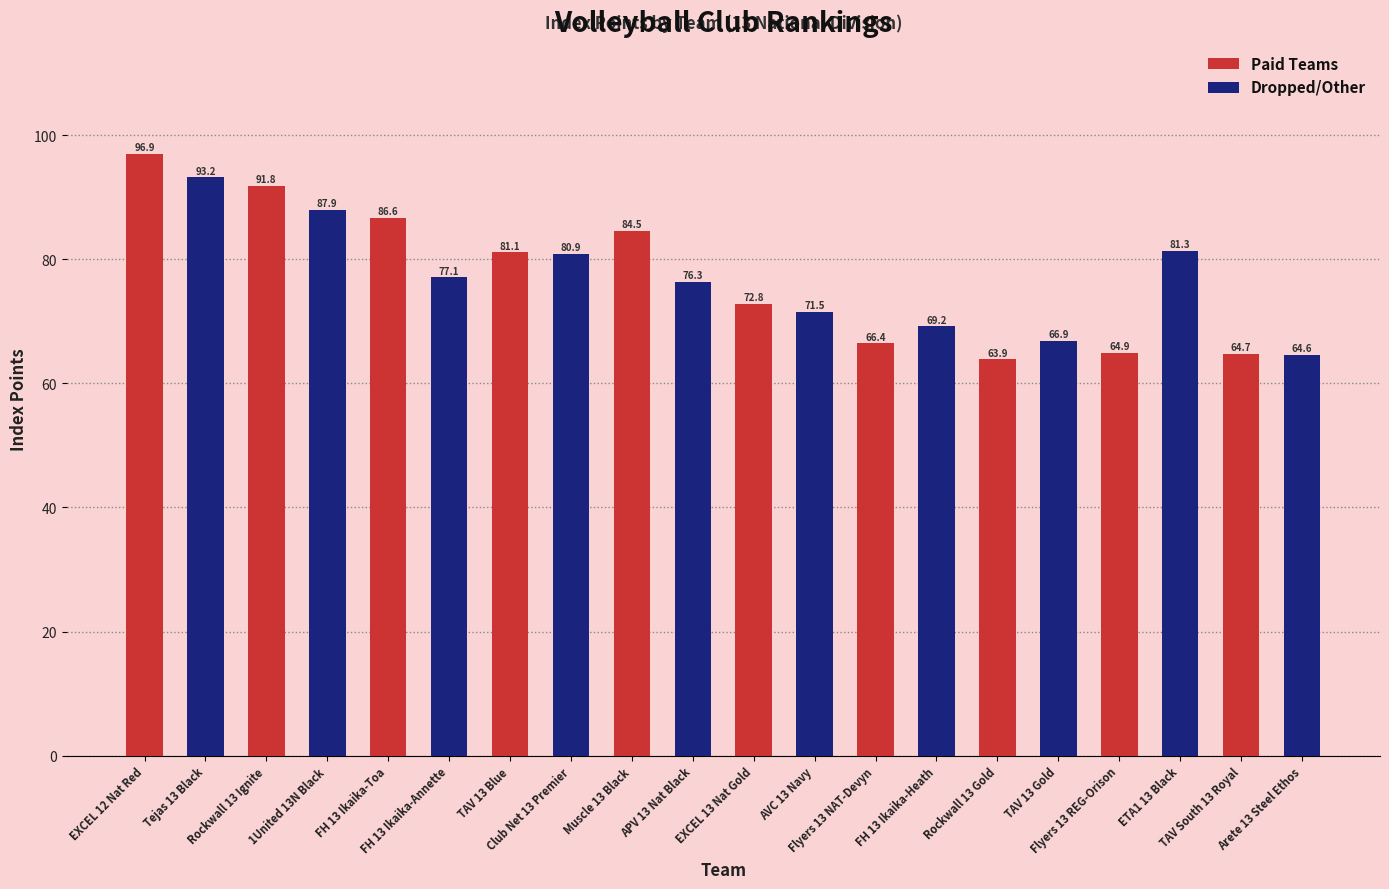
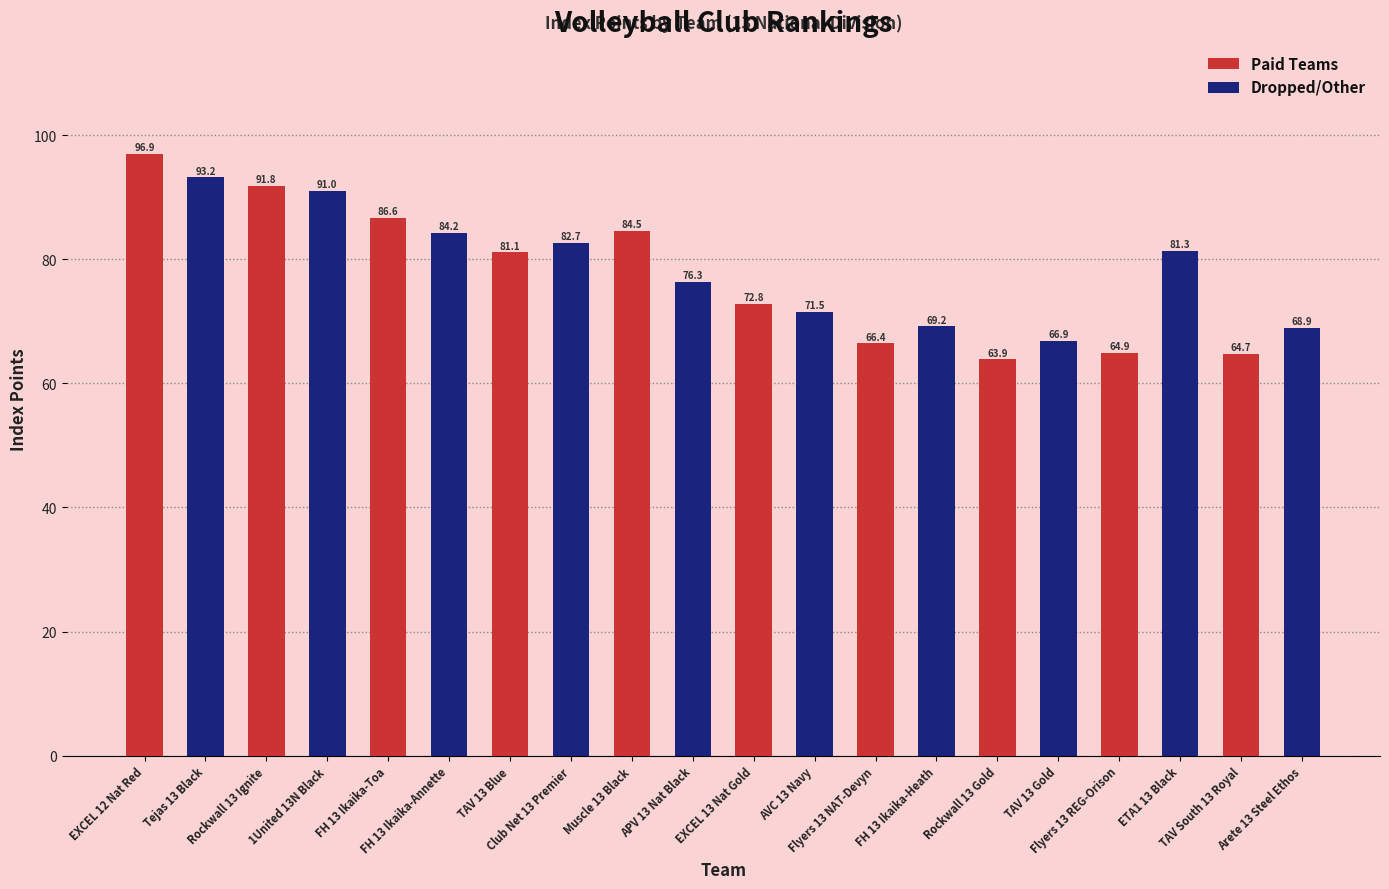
Dropped/Other, 1United 13N Black: 87.9 -> 91.0
Dropped/Other, FH 13 Ikaika-Annette: 77.1 -> 84.2
Dropped/Other, Club Net 13 Premier: 80.9 -> 82.7
Dropped/Other, Arete 13 Steel Ethos: 64.6 -> 68.9
